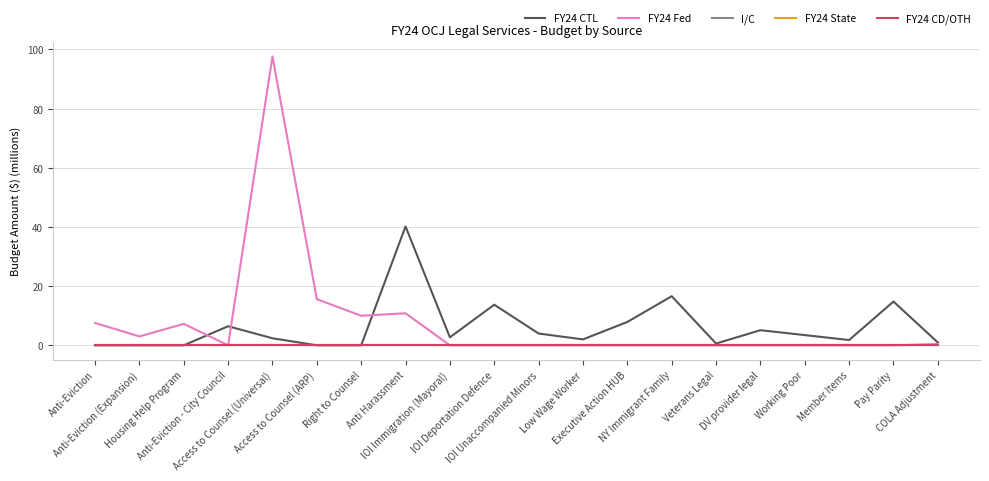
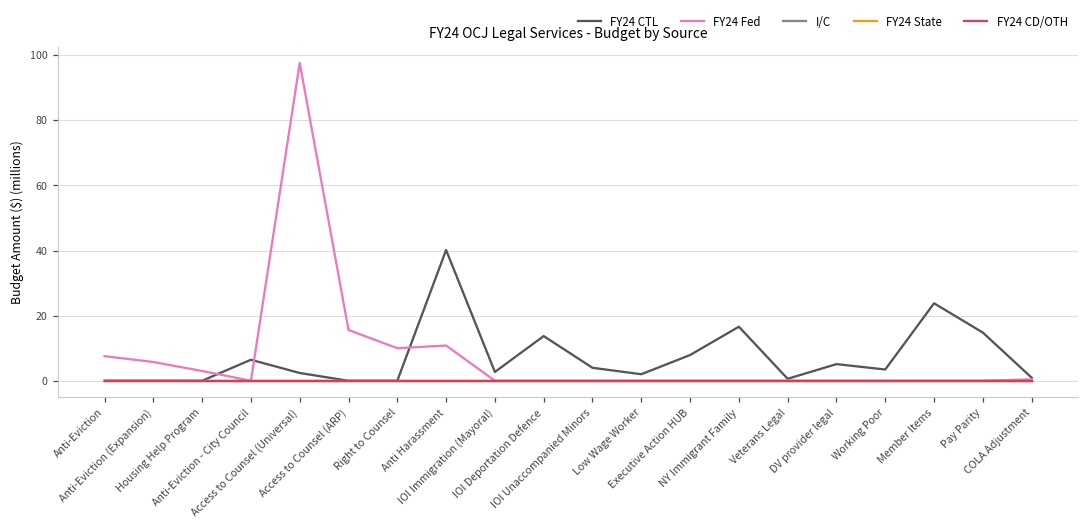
FY24 Fed, Anti-Eviction (Expansion): 3 -> 6
FY24 Fed, Housing Help Program: 7 -> 3
FY24 CTL, Member Items: 2 -> 24
